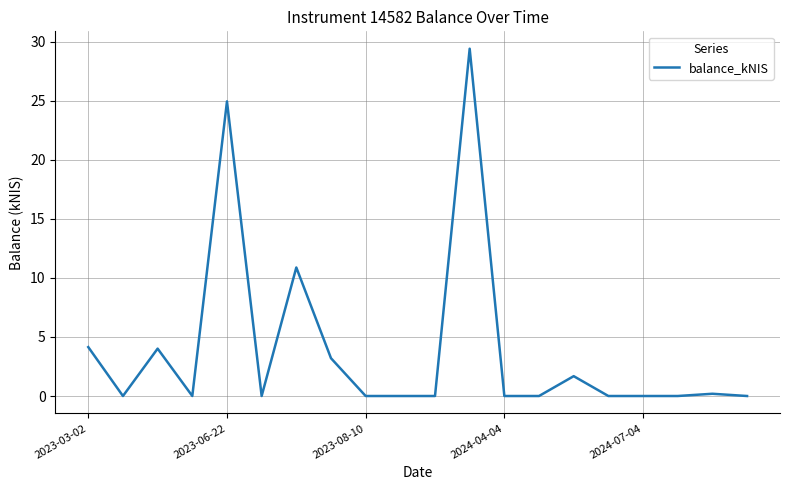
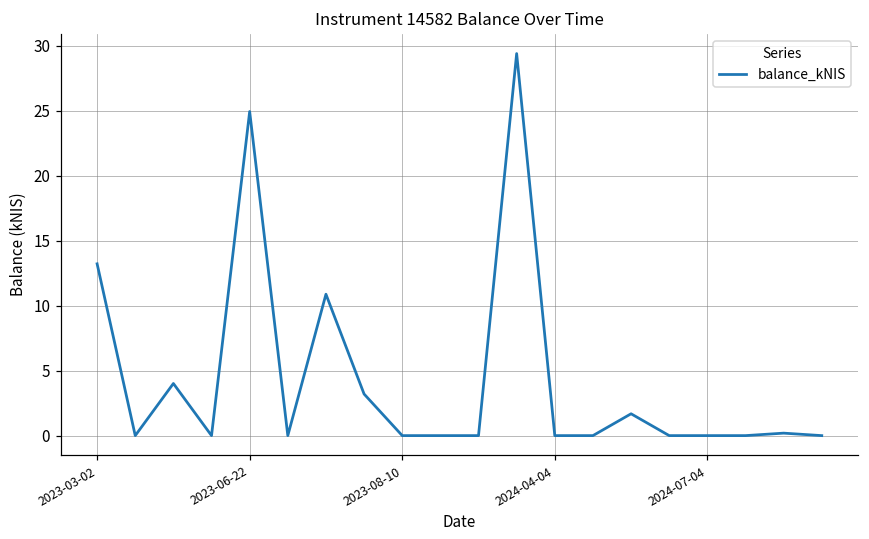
2023-03-02: 4.1 -> 13.2
